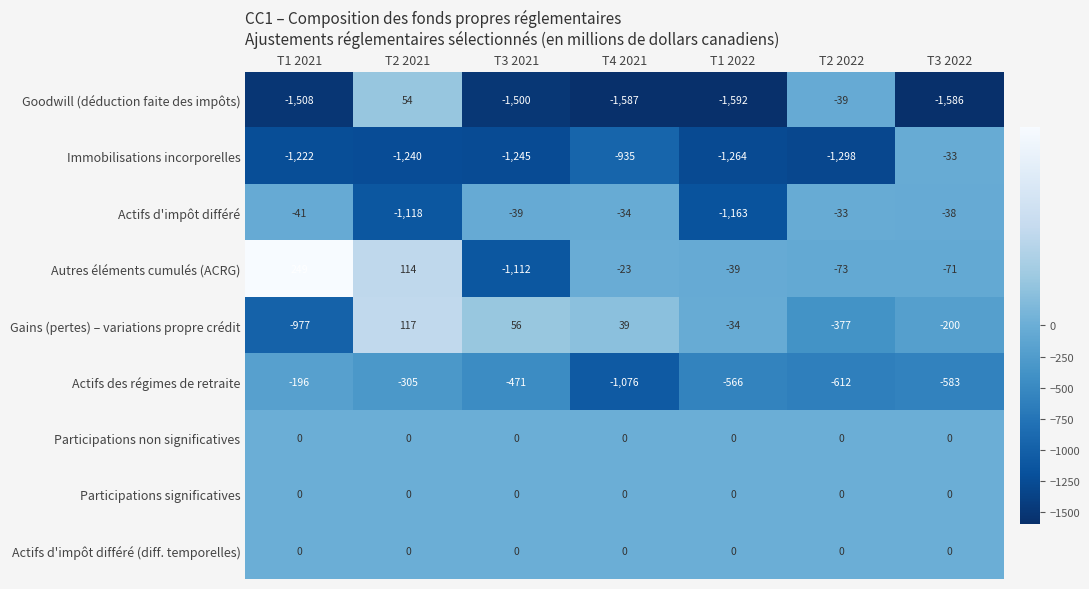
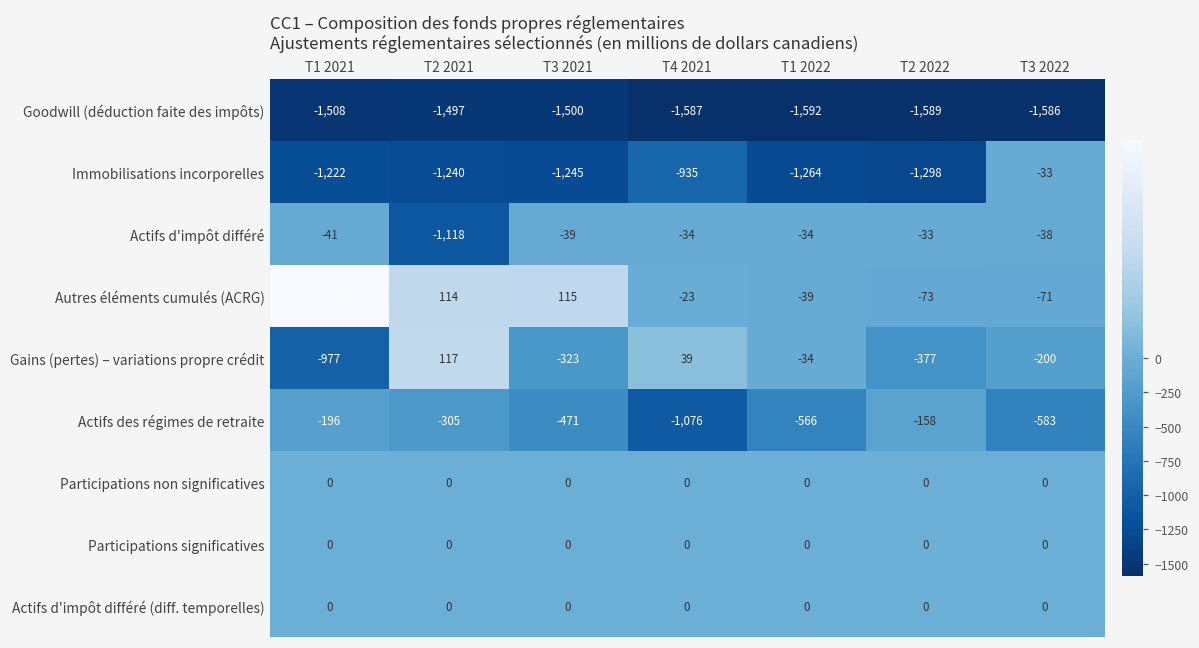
Goodwill (déduction faite des impôts), T2 2021: 54 -> -1,497
Goodwill (déduction faite des impôts), T2 2022: -39 -> -1,589
Actifs d'impôt différé, T1 2022: -1,163 -> -34
Autres éléments cumulés (ACRG), T3 2021: -1,112 -> 115
Gains (pertes) – variations propre crédit, T3 2021: 56 -> -323
Actifs des régimes de retraite, T2 2022: -612 -> -158
